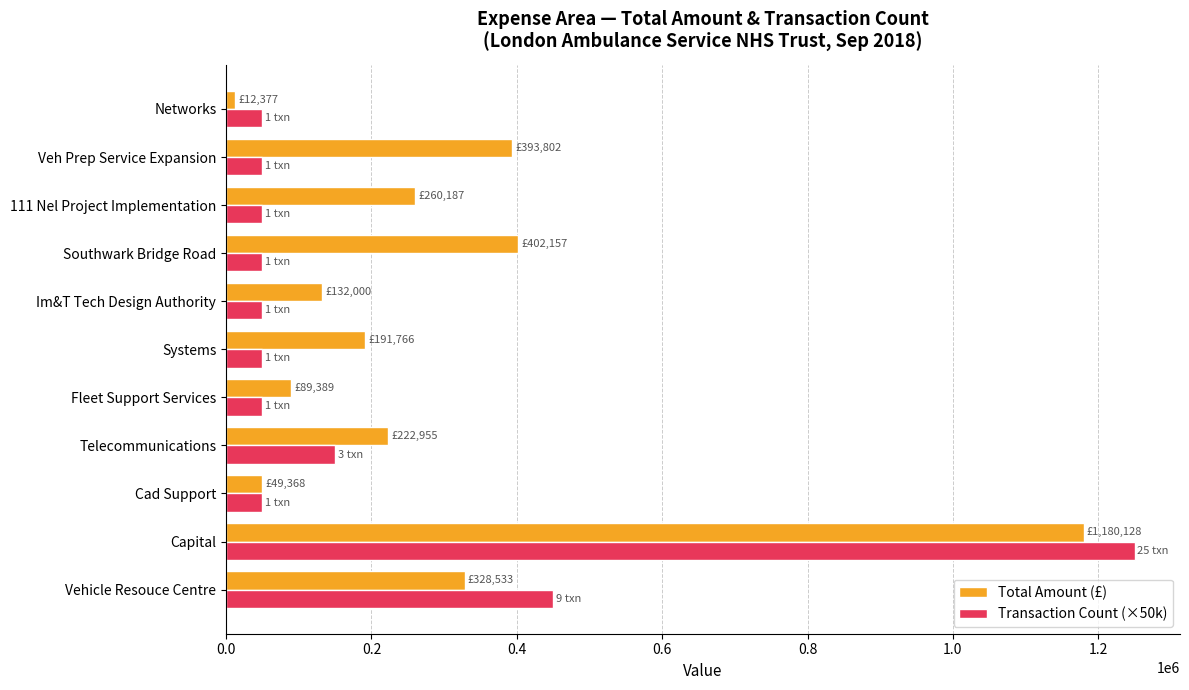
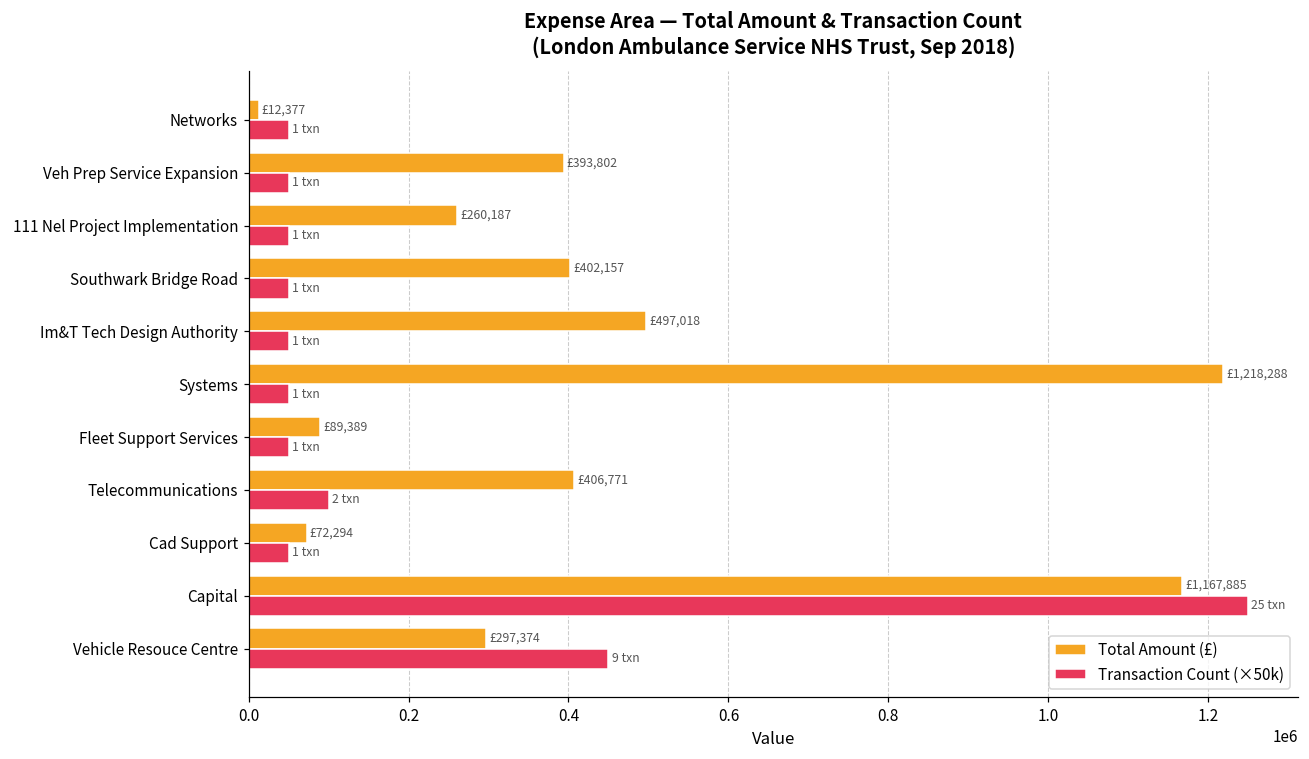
Total Amount (£), Im&T Tech Design Authority: £132,000 -> £497,018
Total Amount (£), Systems: £191,766 -> £1,218,288
Total Amount (£), Telecommunications: £222,955 -> £406,771
Transaction Count (×50k), Telecommunications: 3 -> 2
Total Amount (£), Cad Support: £49,368 -> £72,294
Total Amount (£), Capital: £1,180,128 -> £1,167,885
Total Amount (£), Vehicle Resouce Centre: £328,533 -> £297,374
